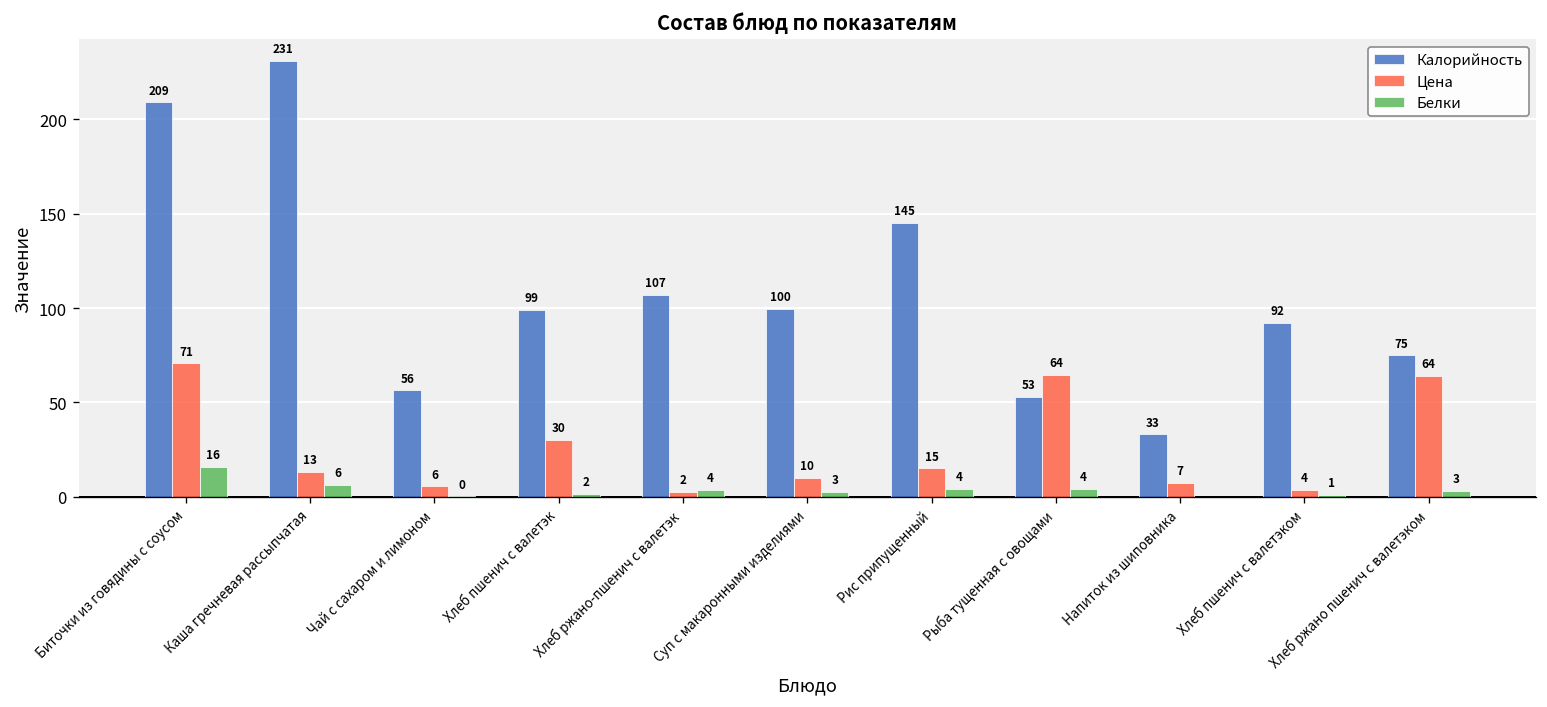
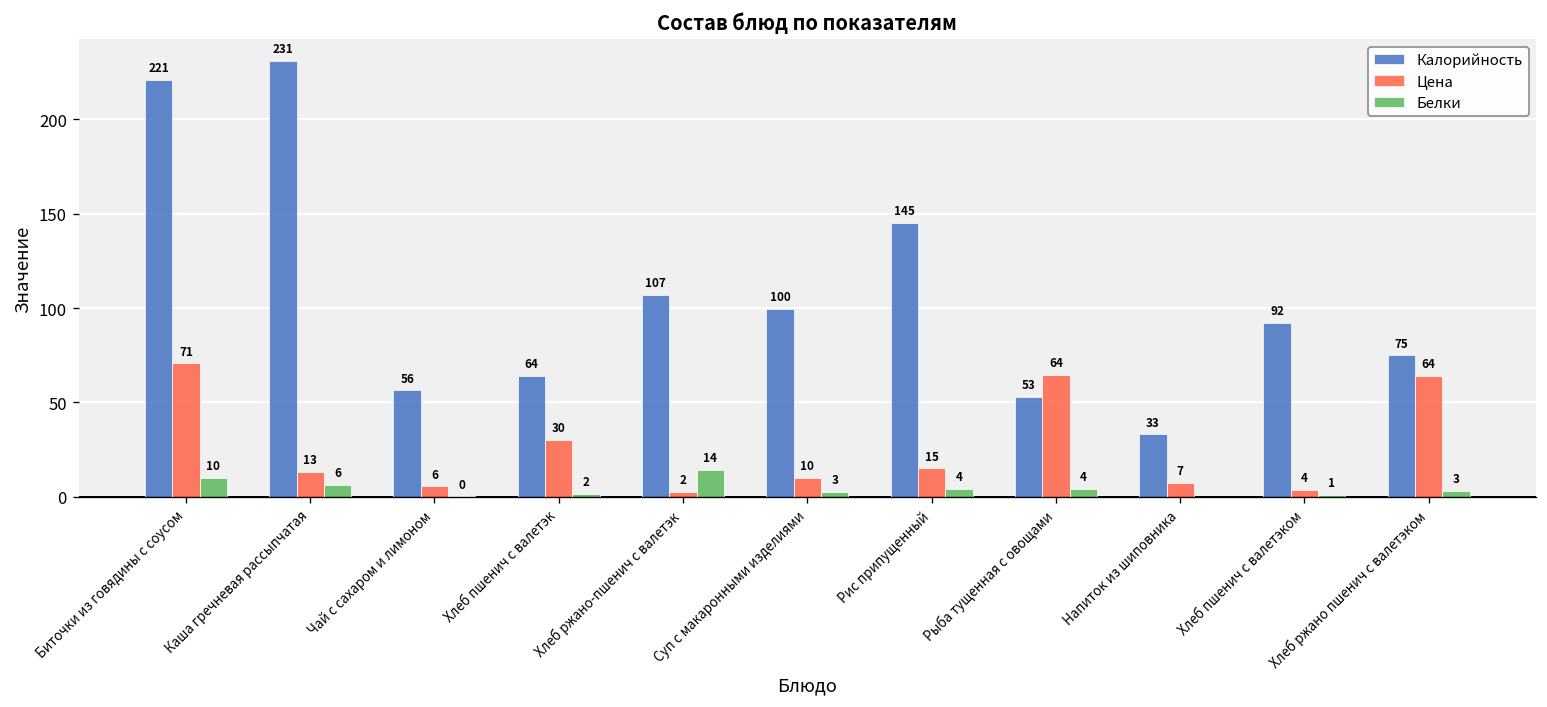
Калорийность, Биточки из говядины с соусом: 209 -> 221
Белки, Биточки из говядины с соусом: 16 -> 10
Калорийность, Хлеб пшенич с валетэк: 99 -> 64
Белки, Хлеб ржано-пшенич с валетэк: 4 -> 14
